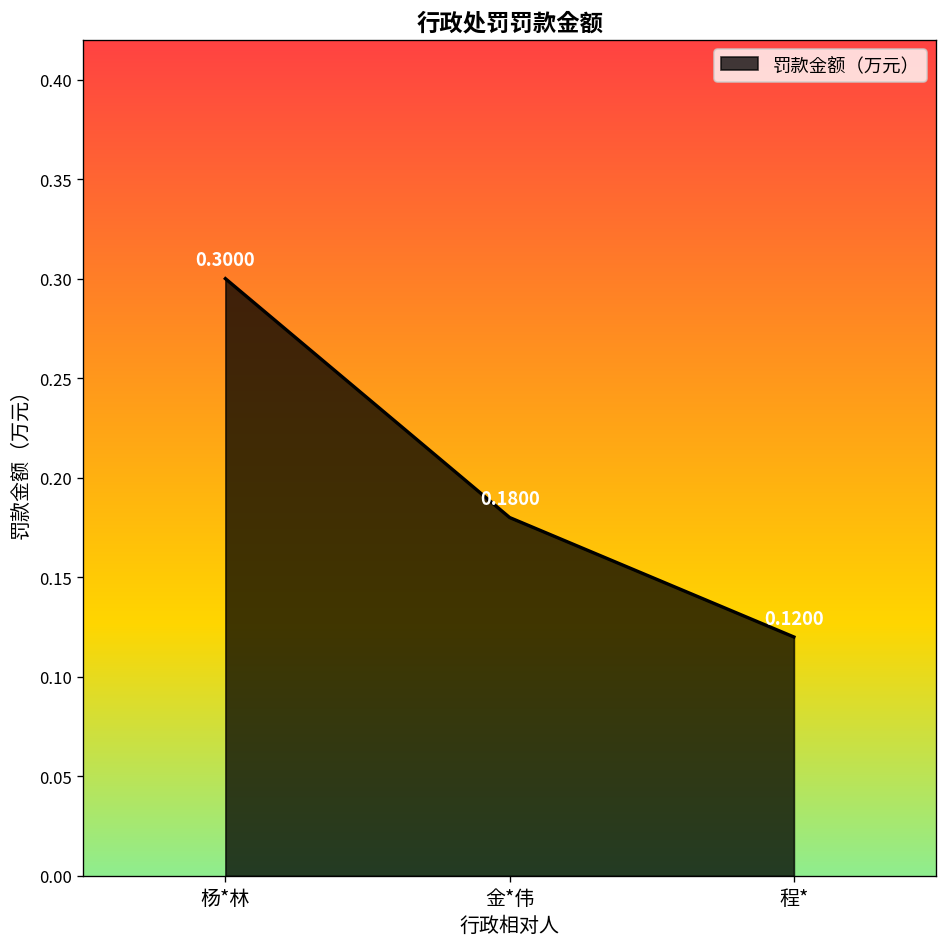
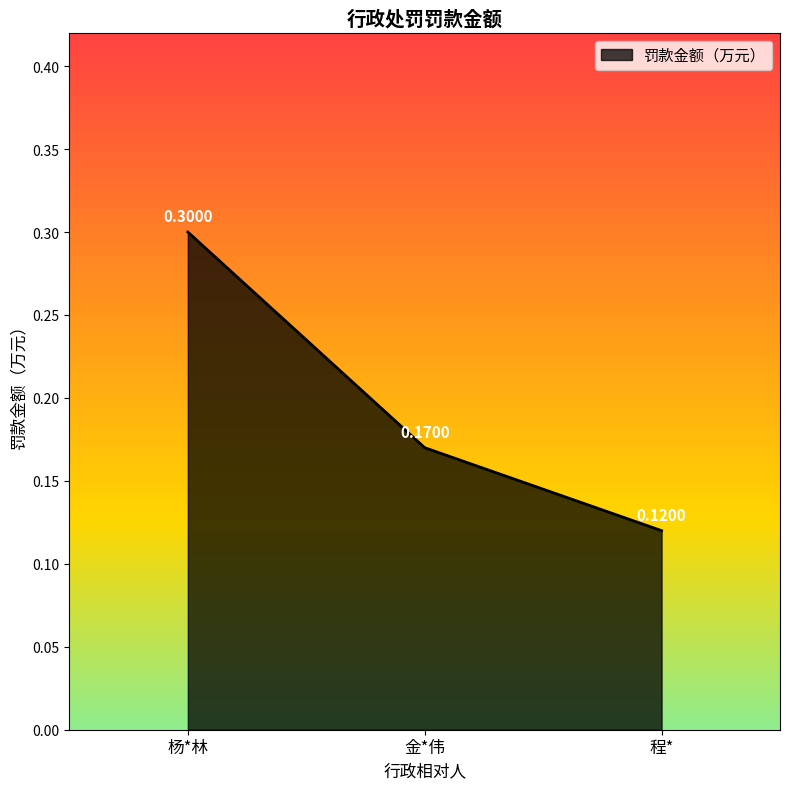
金*伟: 0.1800 -> 0.1700
